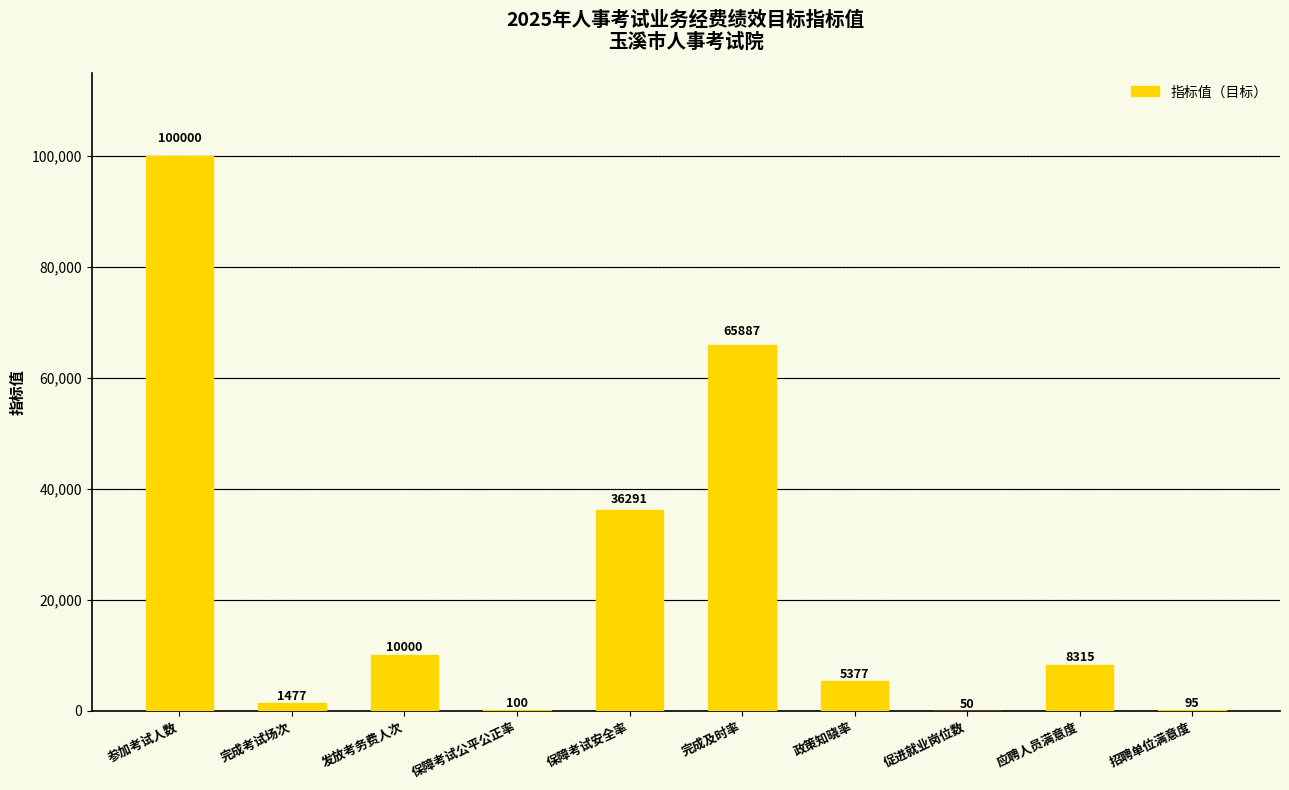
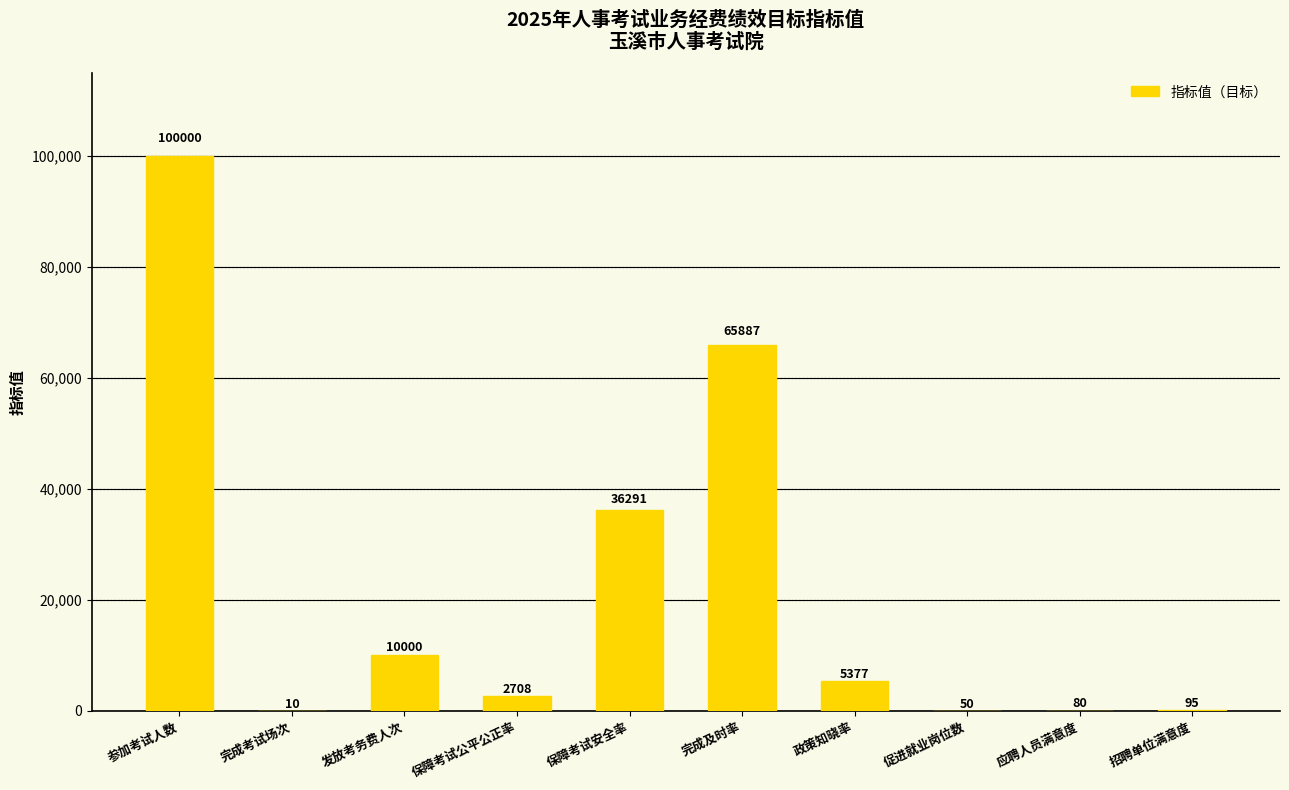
完成考试场次: 1477 -> 10
保障考试公平公正率: 100 -> 2708
应聘人员满意度: 8315 -> 80
